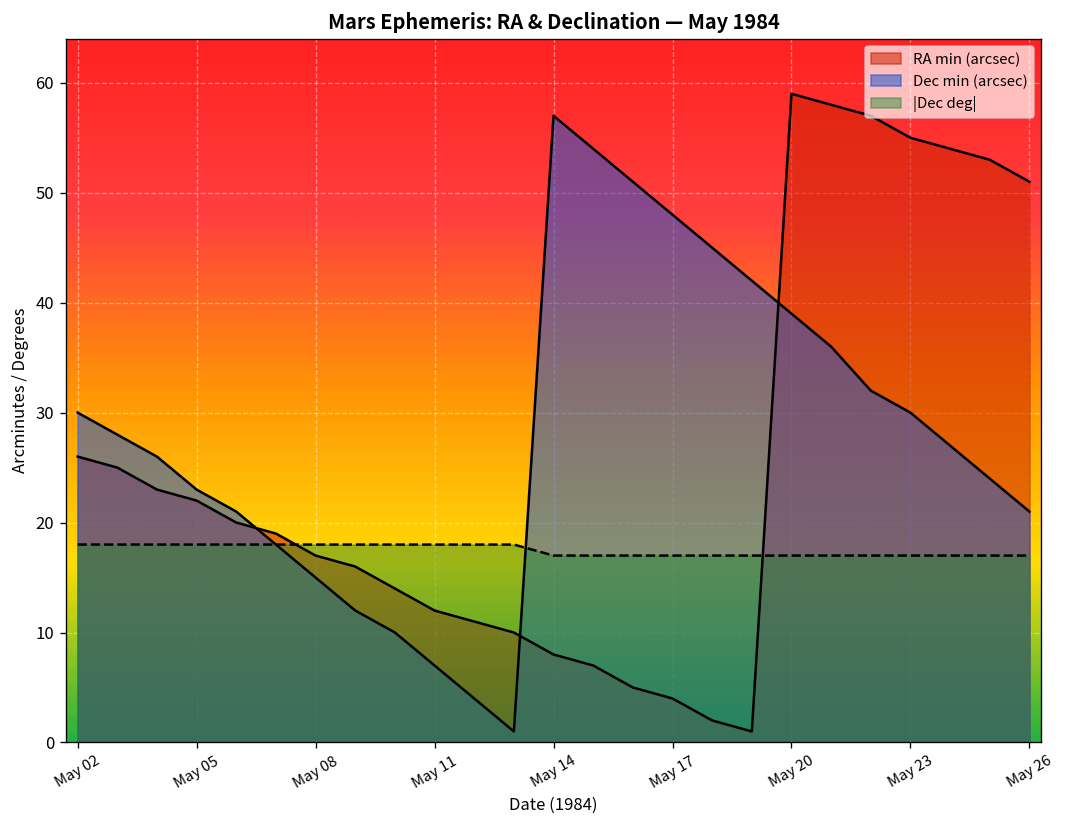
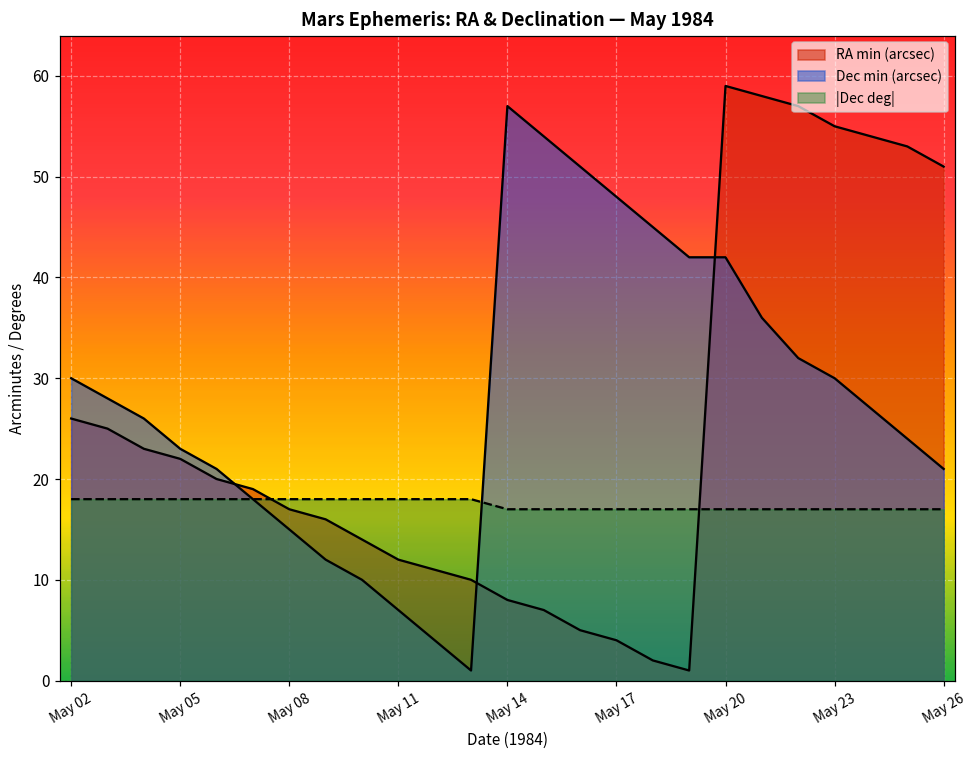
Dec min (arcsec), May 20: 39 -> 42
